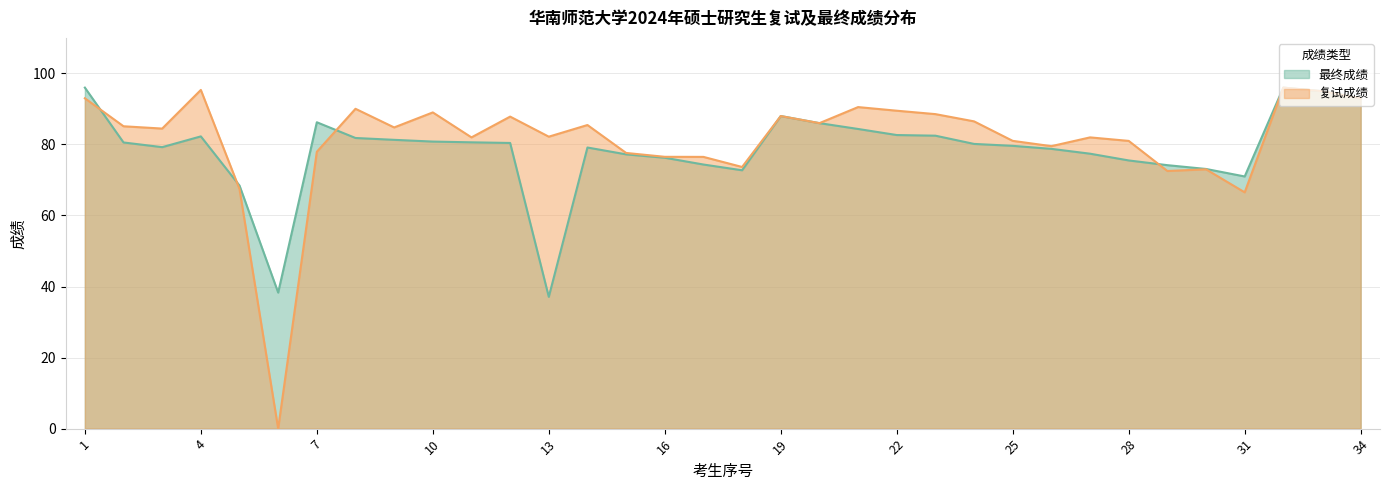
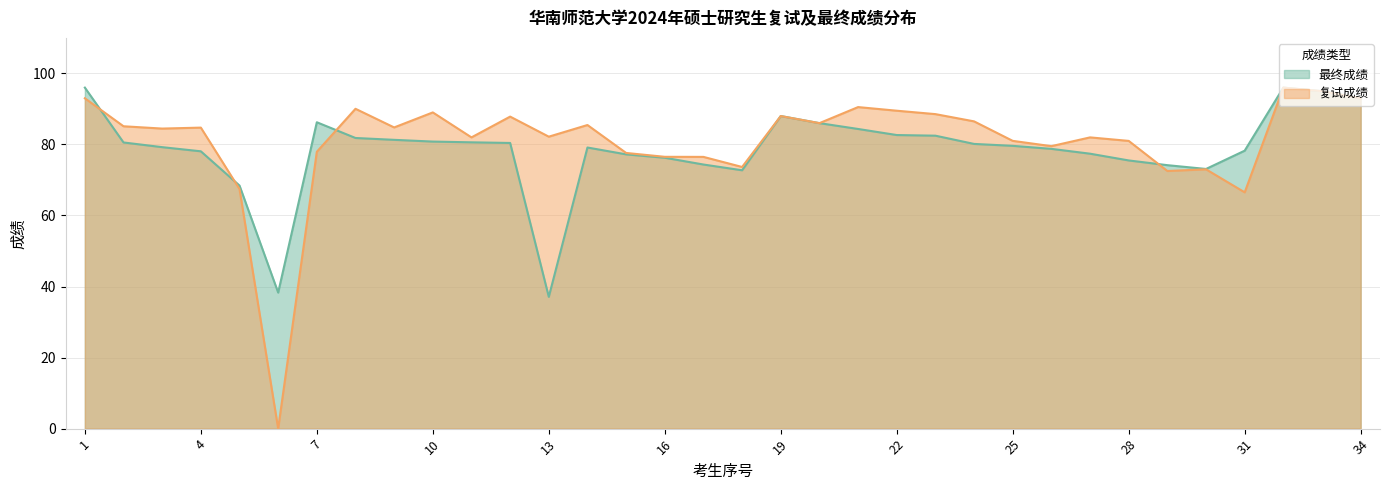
最终成绩, 4: 82 -> 78
复试成绩, 4: 95 -> 85
最终成绩, 31: 71 -> 78
